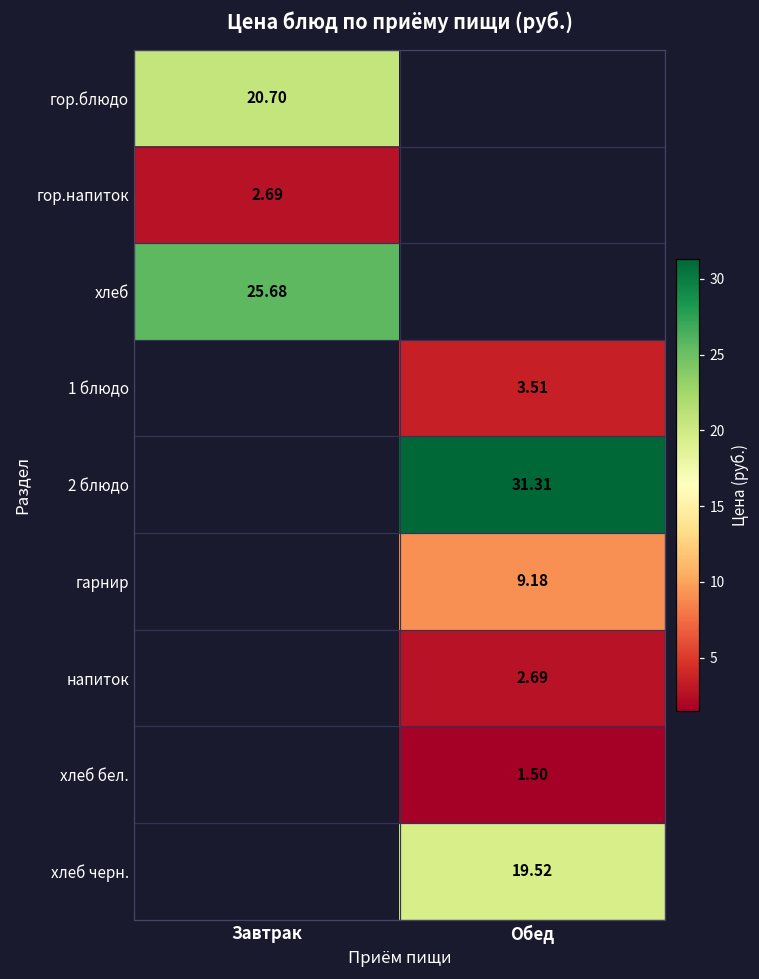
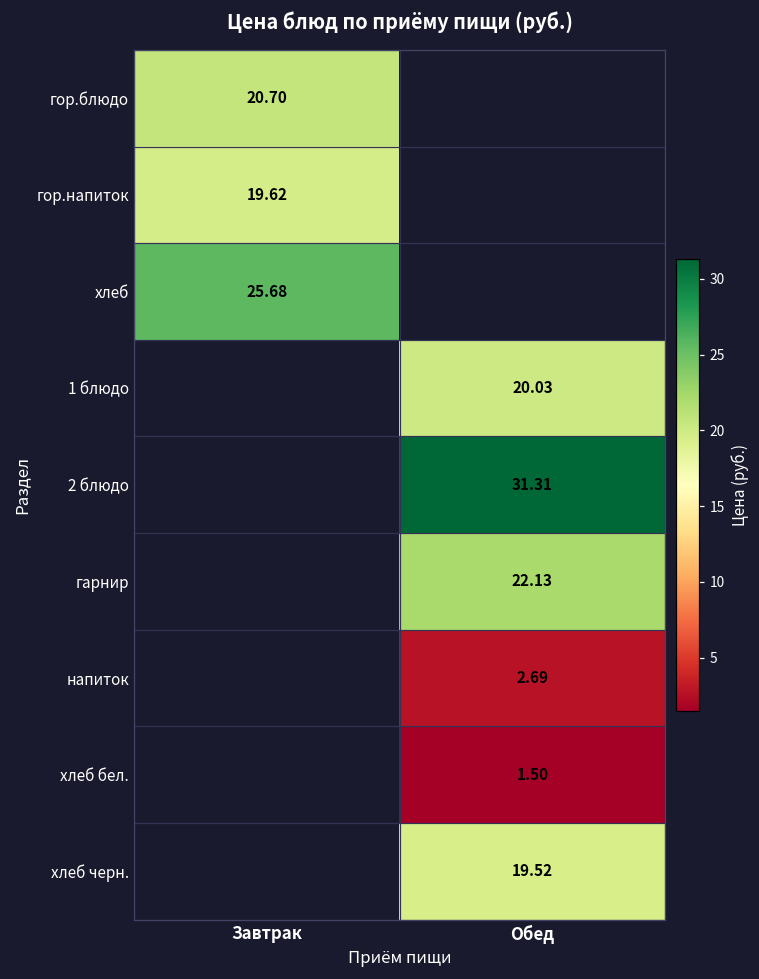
гор.напиток, Завтрак: 2.69 -> 19.62
1 блюдо, Обед: 3.51 -> 20.03
гарнир, Обед: 9.18 -> 22.13
